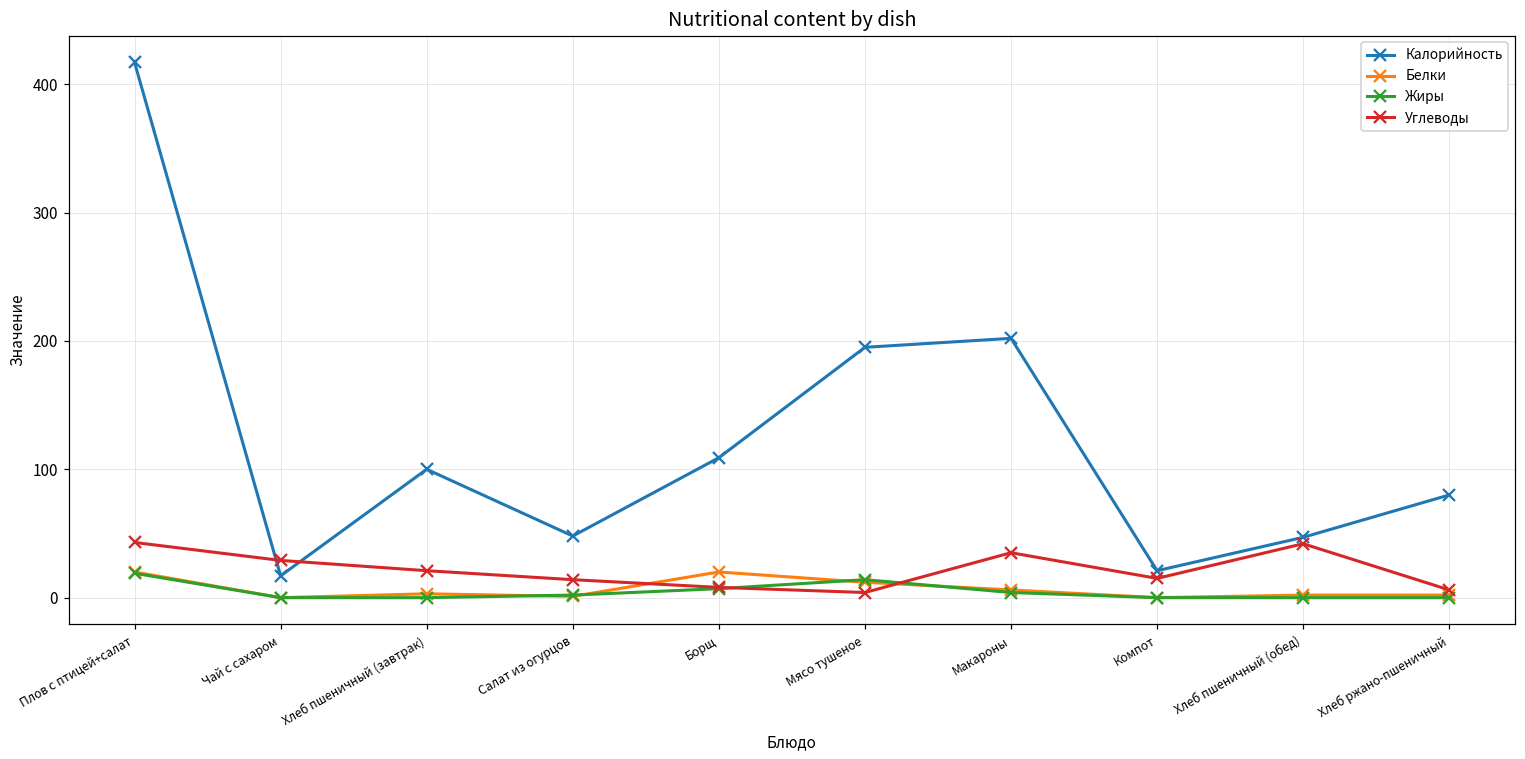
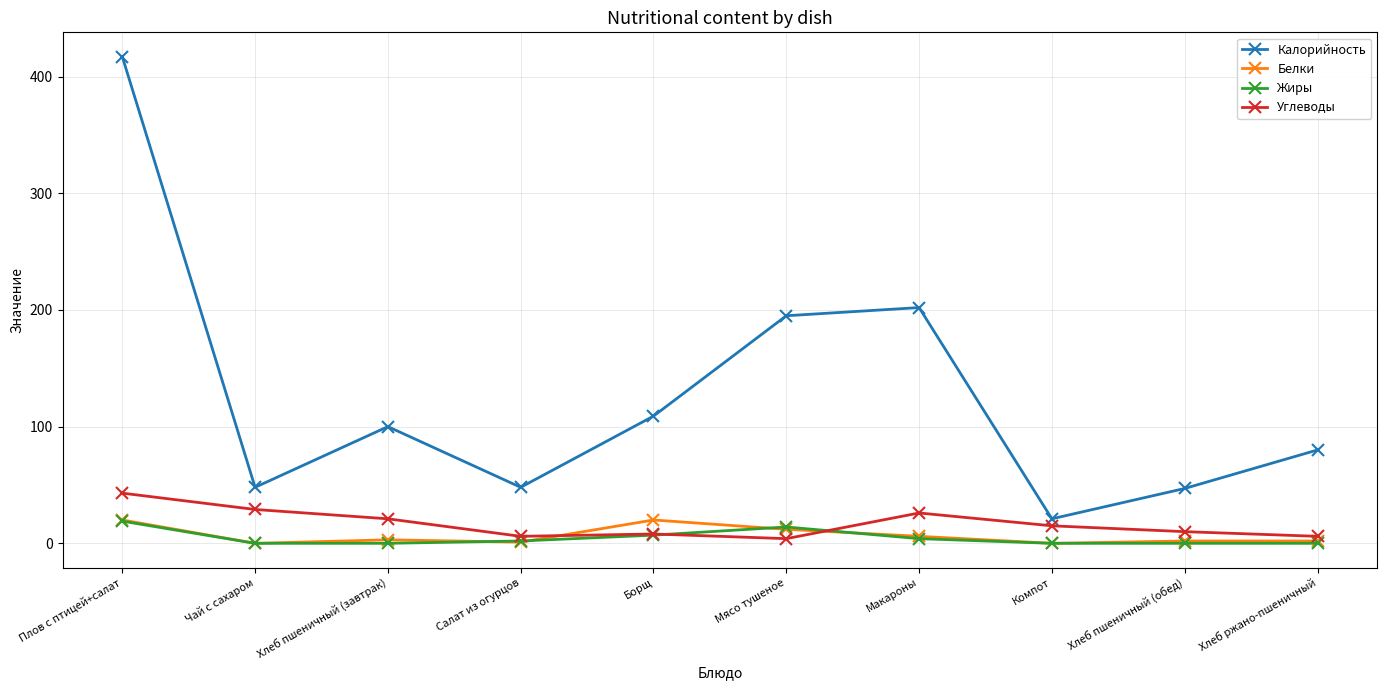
Калорийность, Чай с сахаром: 17 -> 48
Углеводы, Салат из огурцов: 14 -> 6
Углеводы, Макароны: 35 -> 26
Углеводы, Хлеб пшеничный (обед): 42 -> 10
